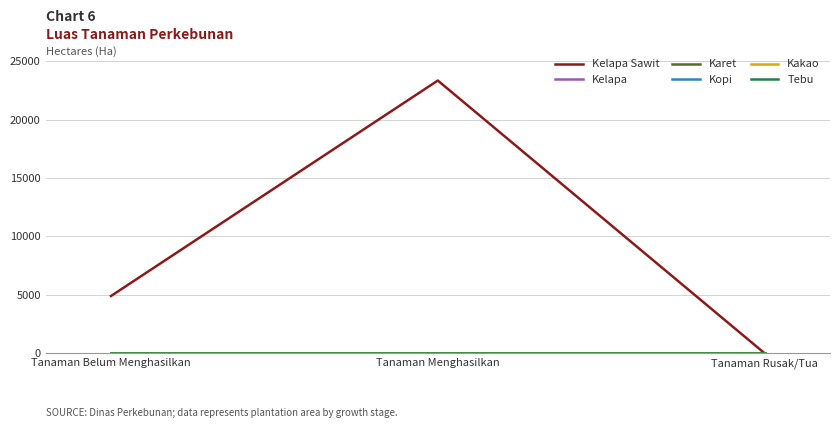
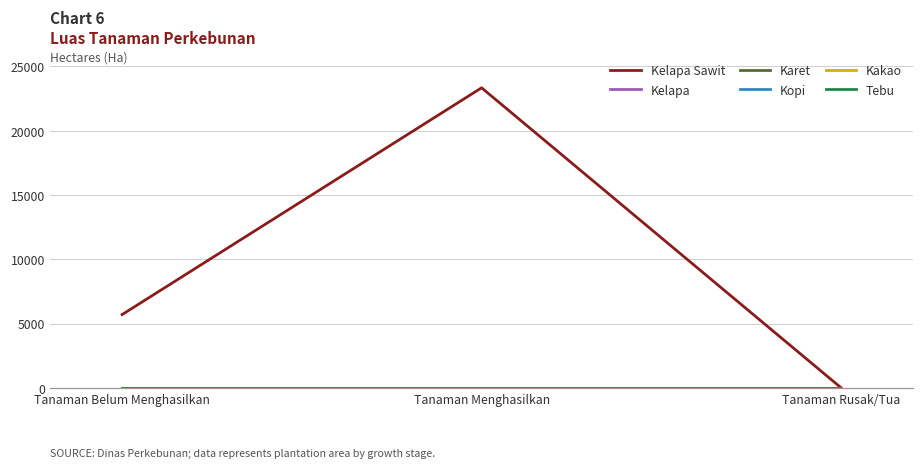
Kelapa Sawit, Tanaman Belum Menghasilkan: 4900 -> 5700
